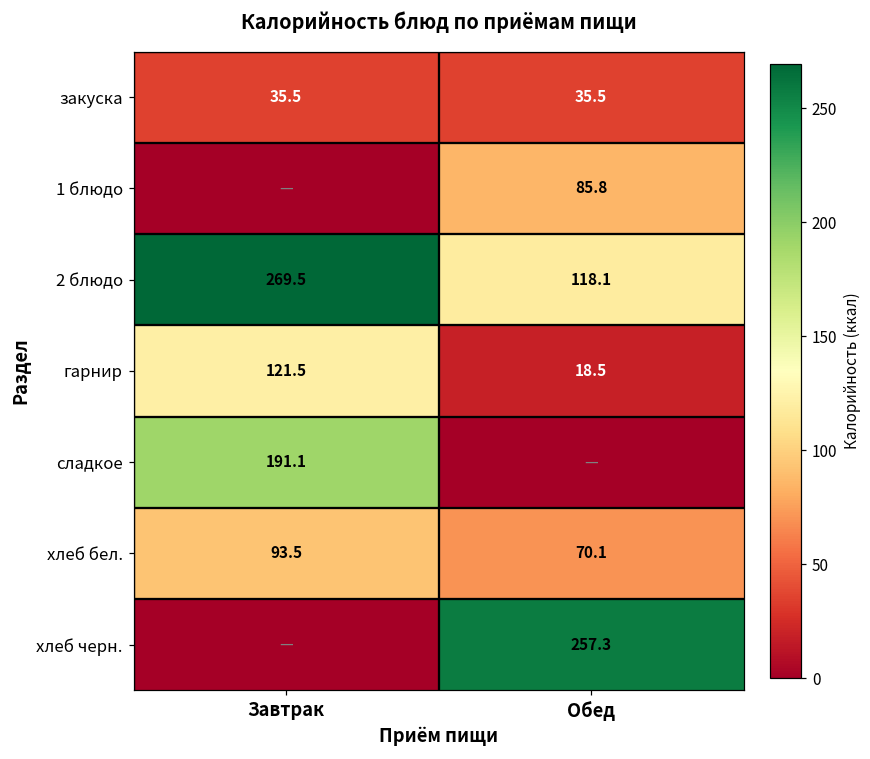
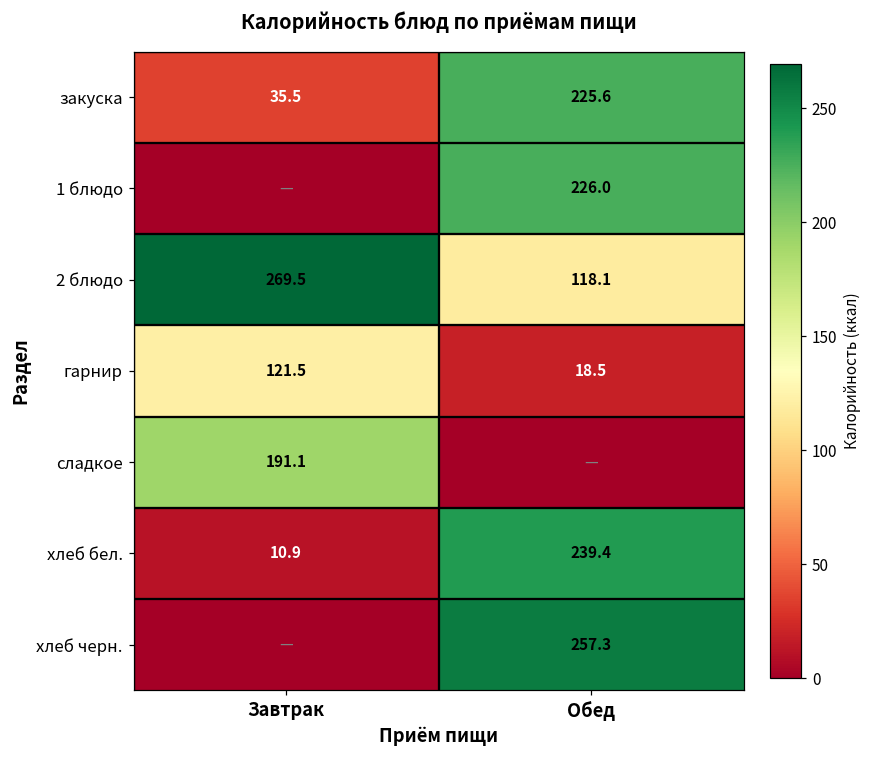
закуска, Обед: 35.5 -> 225.6
1 блюдо, Обед: 85.8 -> 226.0
хлеб бел., Завтрак: 93.5 -> 10.9
хлеб бел., Обед: 70.1 -> 239.4
